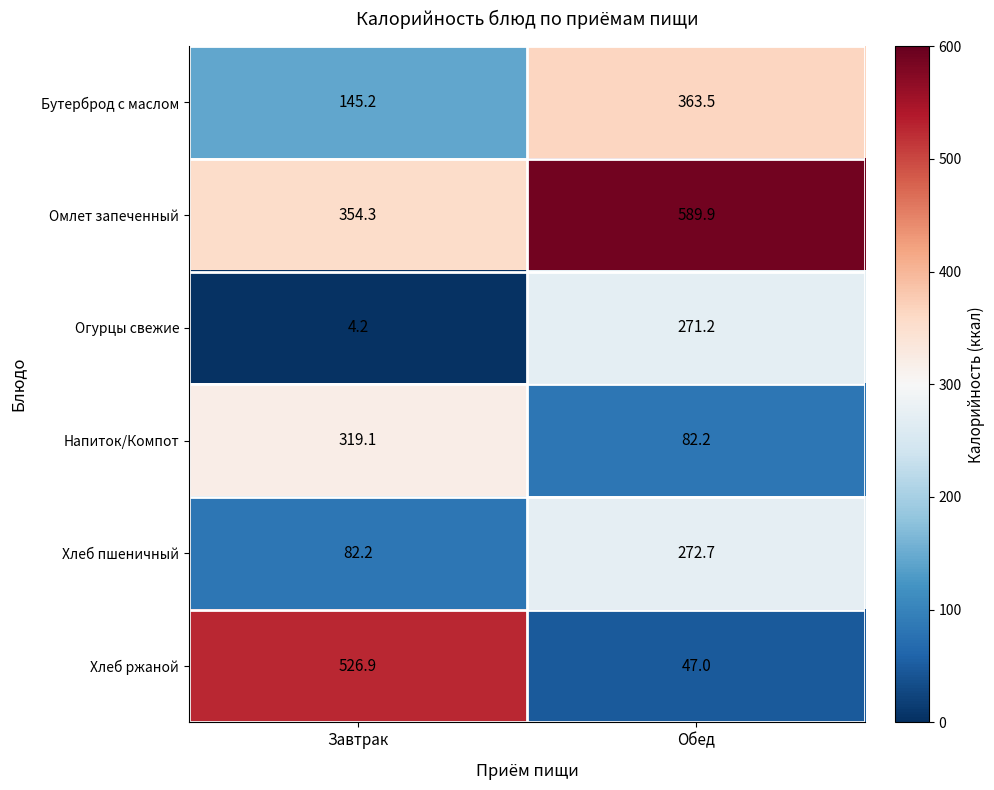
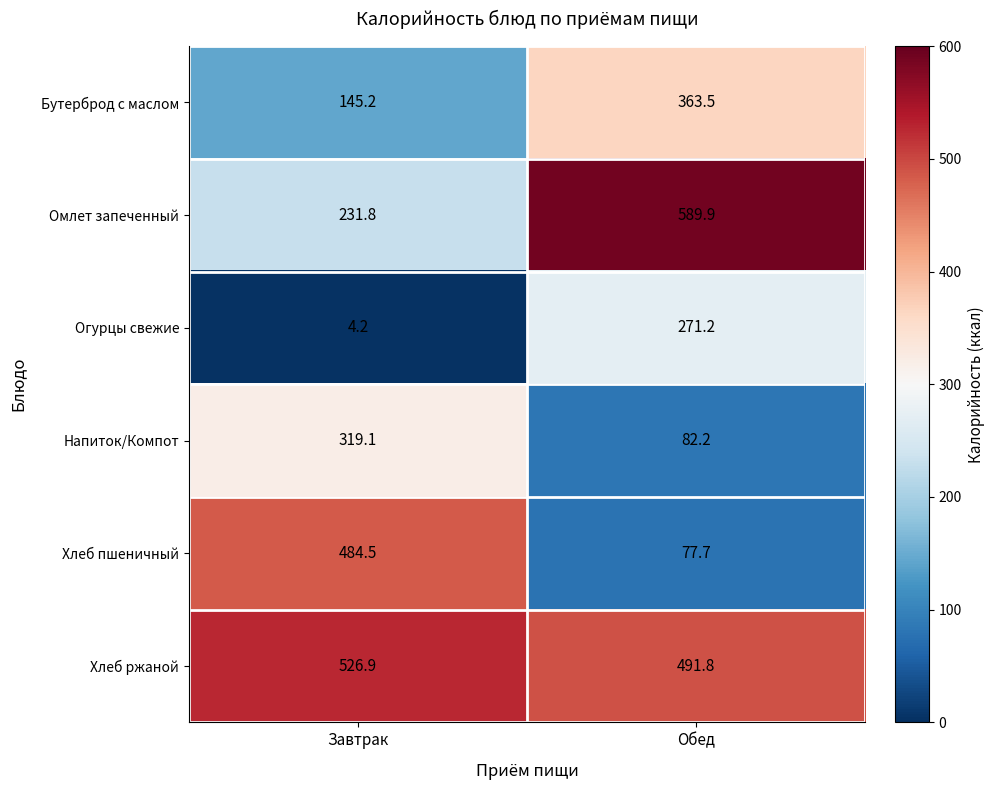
Омлет запеченный, Завтрак: 354.3 -> 231.8
Хлеб пшеничный, Завтрак: 82.2 -> 484.5
Хлеб пшеничный, Обед: 272.7 -> 77.7
Хлеб ржаной, Обед: 47.0 -> 491.8
